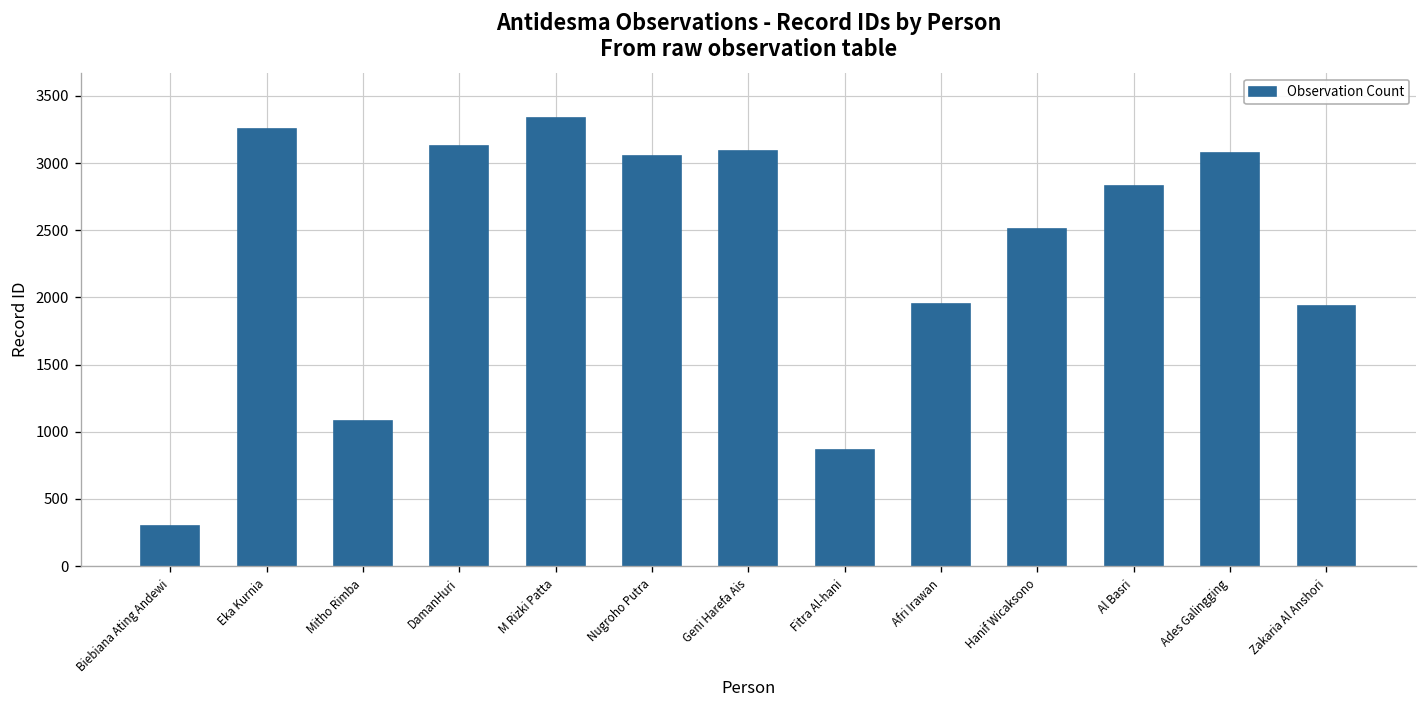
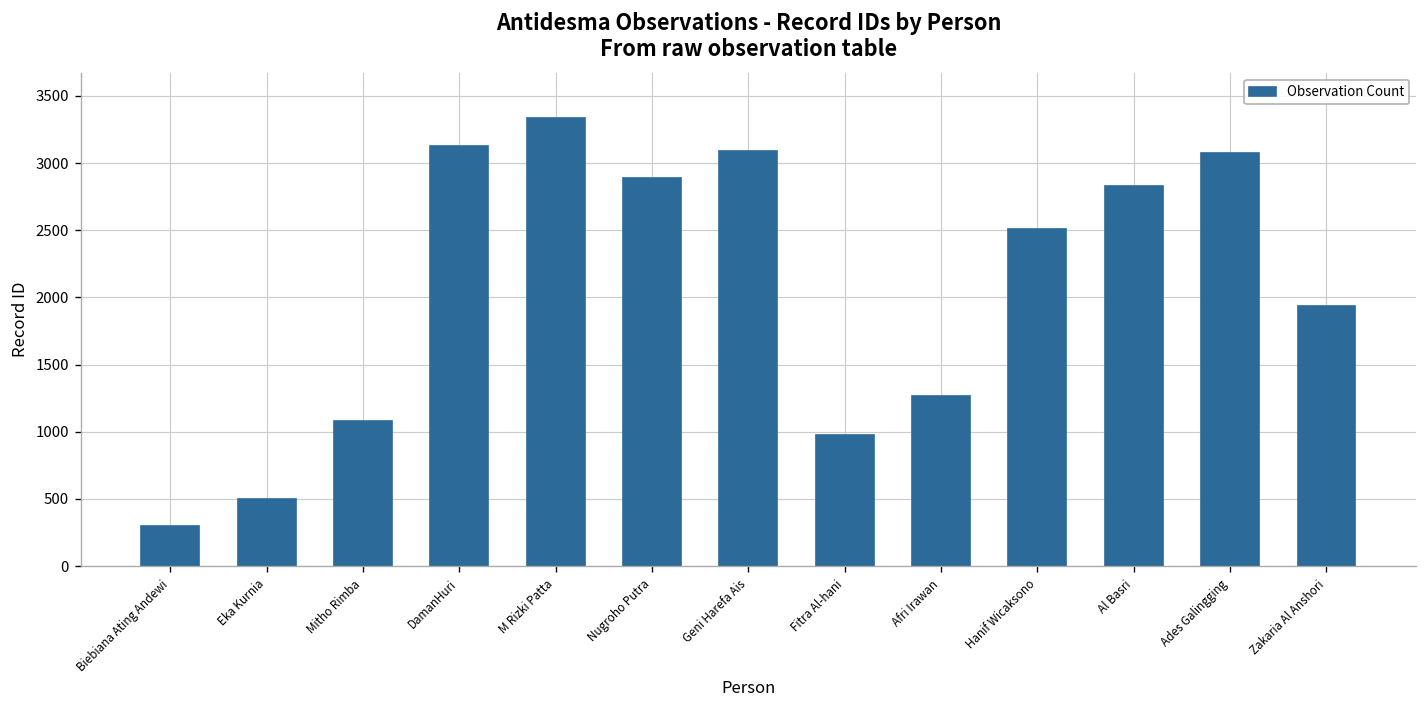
Eka Kurnia: 3260 -> 500
Nugroho Putra: 3060 -> 2890
Fitra Al-hani: 860 -> 980
Afri Irawan: 1960 -> 1260
